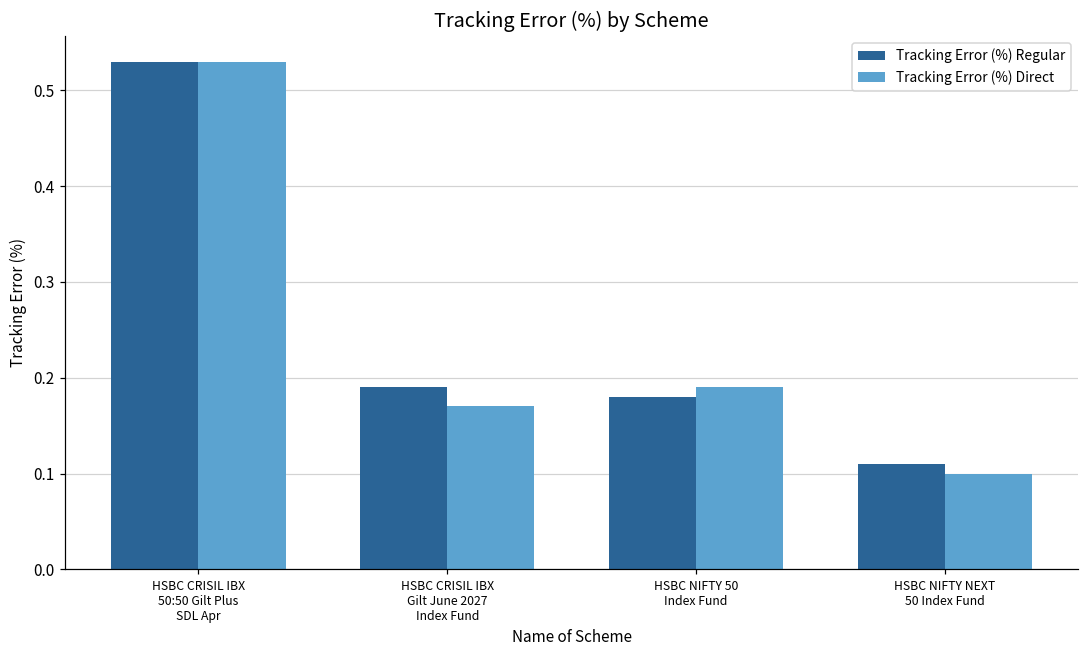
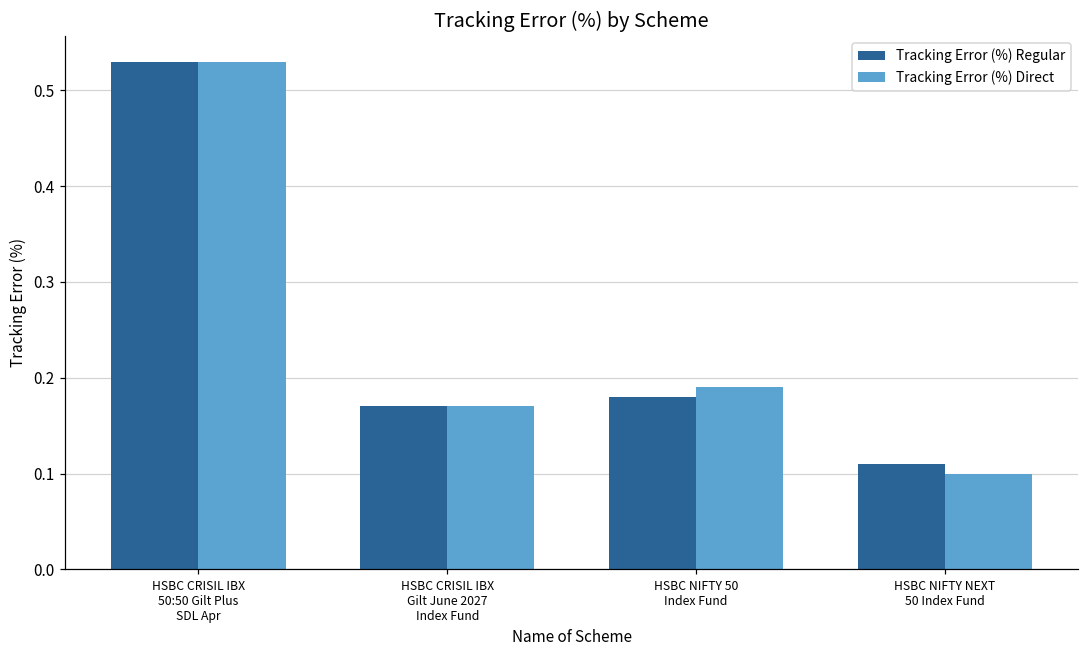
Tracking Error (%) Regular, HSBC CRISIL IBX Gilt June 2027 Index Fund: 0.19 -> 0.17
